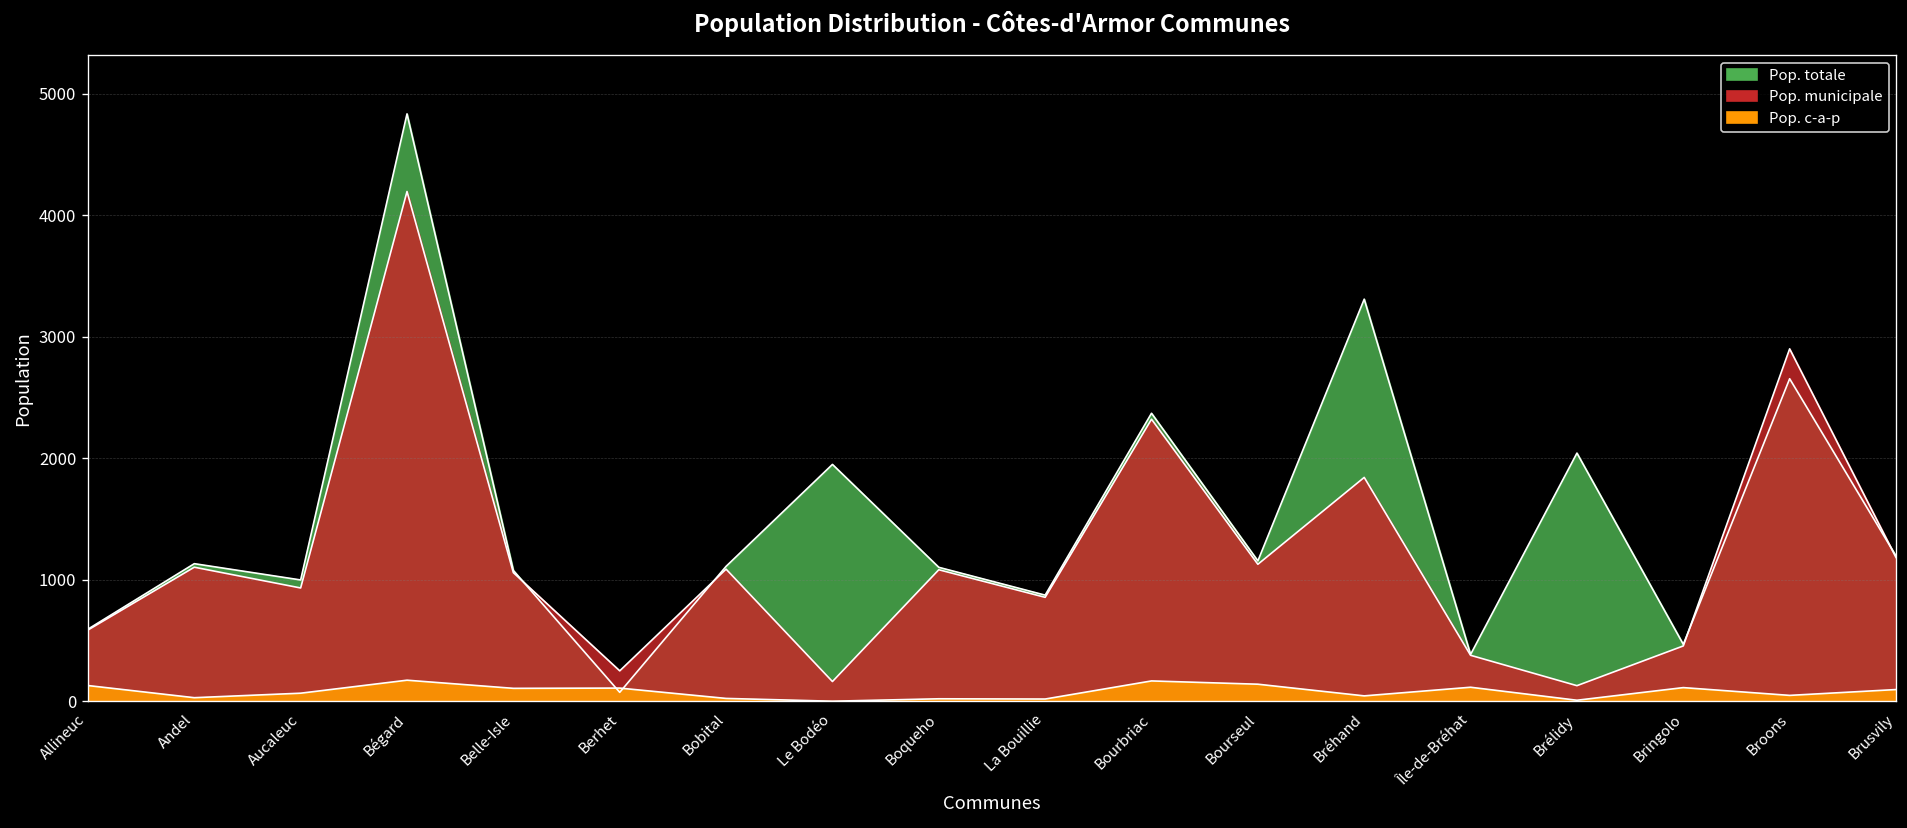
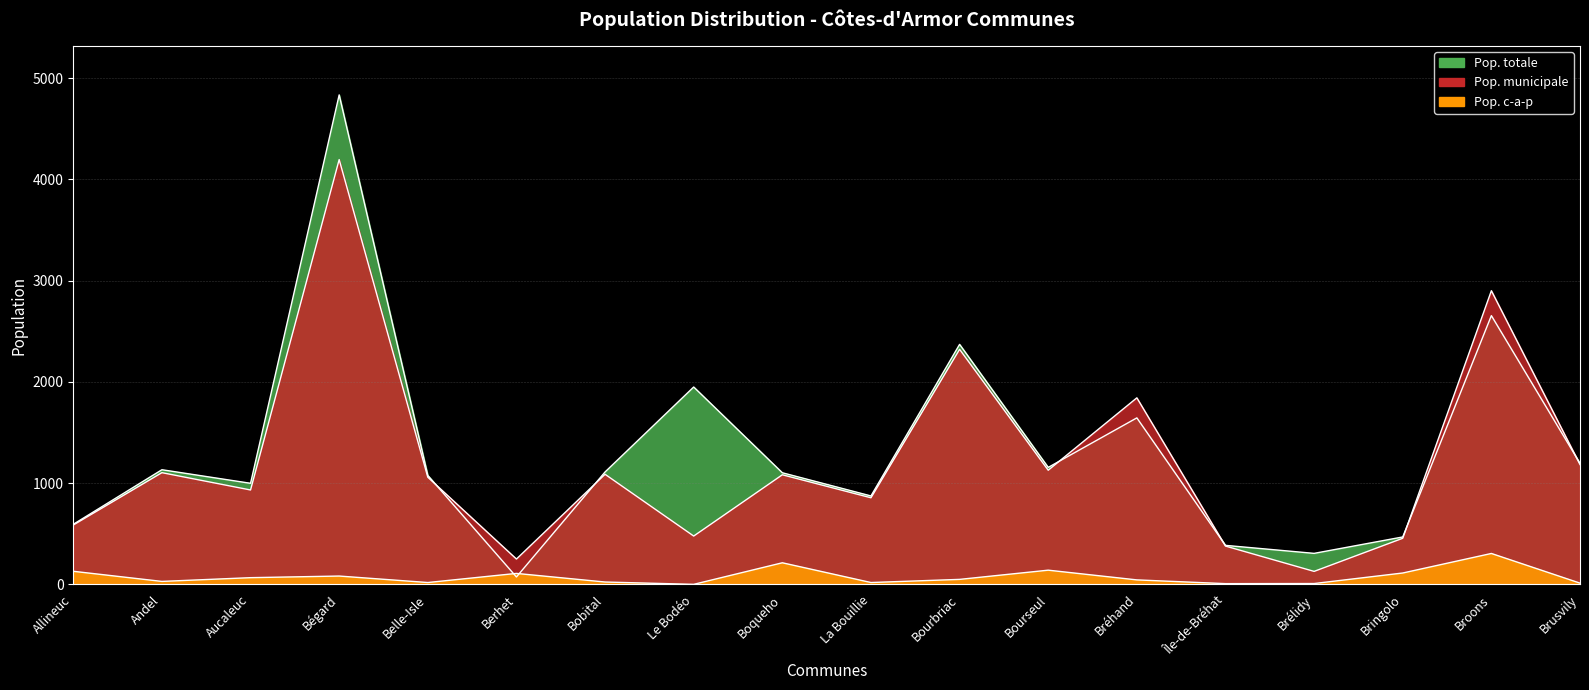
Pop. c-a-p, Bégard: 170 -> 80
Pop. c-a-p, Belle-Isle: 110 -> 20
Pop. municipale, Le Bodéo: 160 -> 480
Pop. c-a-p, Boqueho: 20 -> 210
Pop. c-a-p, Bourbriac: 170 -> 50
Pop. totale, Bréhand: 3310 -> 1640
Pop. c-a-p, Île-de-Bréhat: 120 -> 10
Pop. totale, Brélidy: 2040 -> 310
Pop. c-a-p, Broons: 50 -> 310
Pop. c-a-p, Brusvily: 100 -> 10
